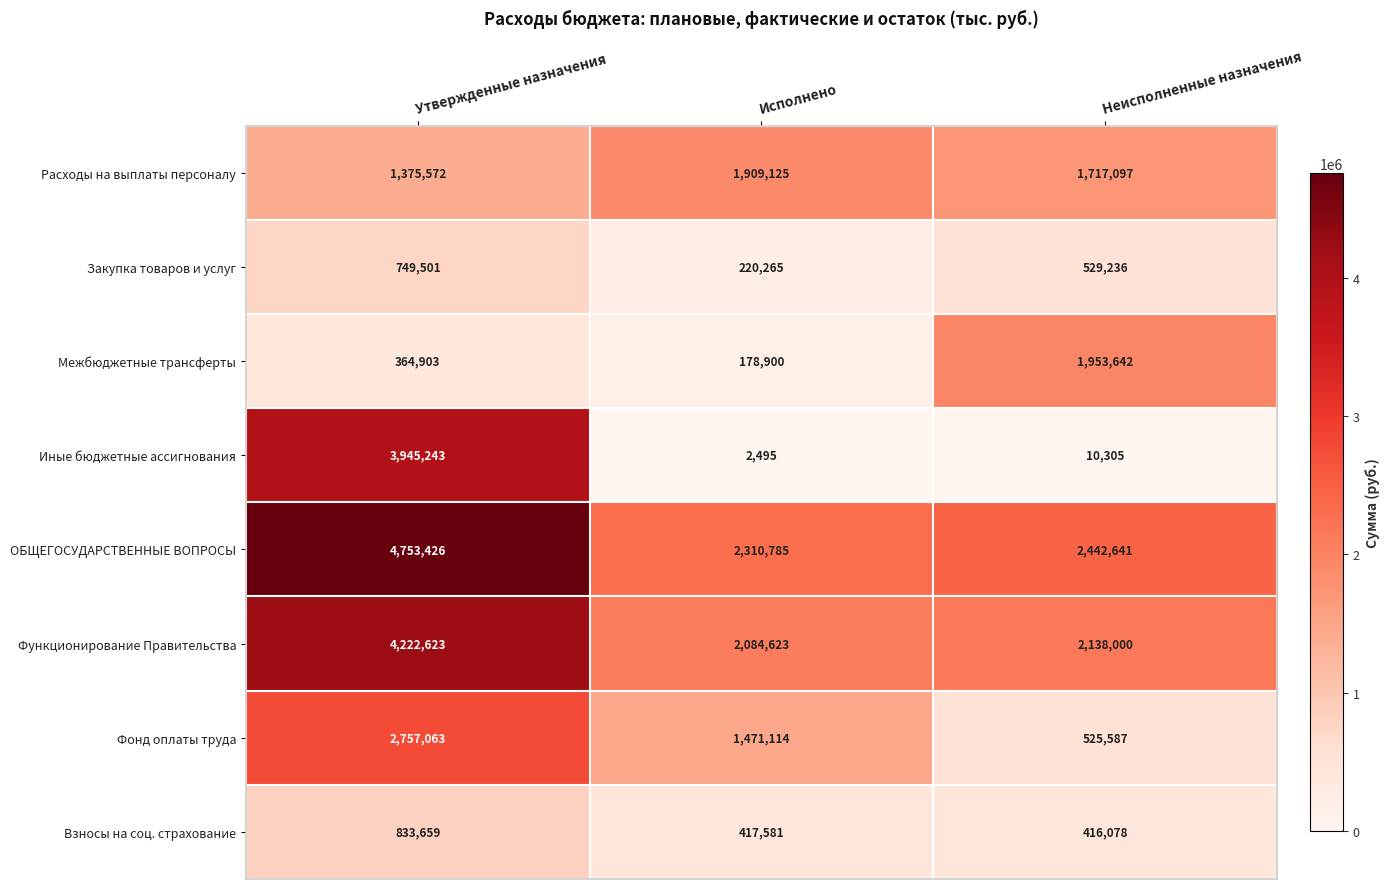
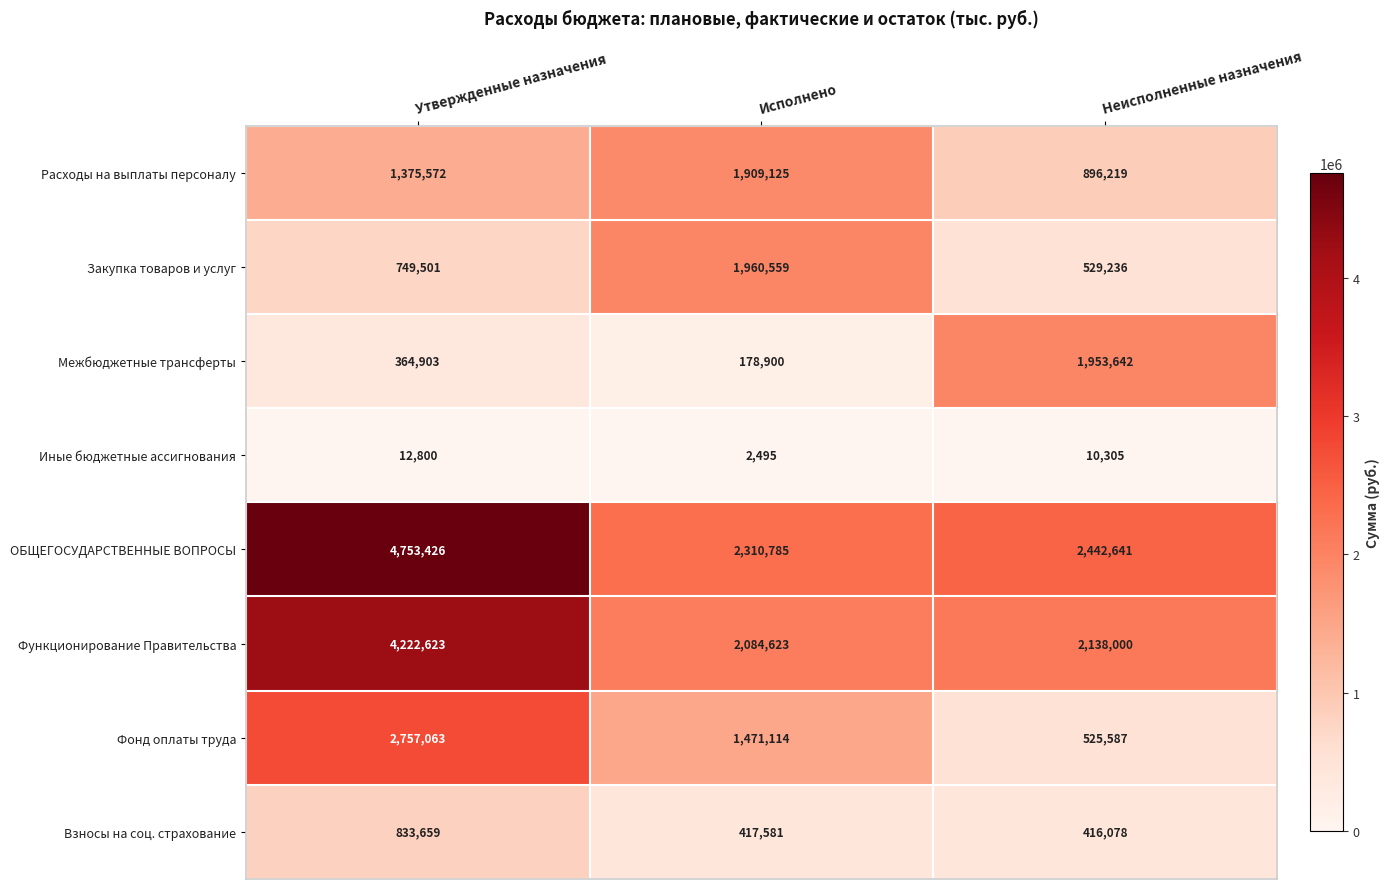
Расходы на выплаты персоналу, Неисполненные назначения: 1,717,097 -> 896,219
Закупка товаров и услуг, Исполнено: 220,265 -> 1,960,559
Иные бюджетные ассигнования, Утвержденные назначения: 3,945,243 -> 12,800
